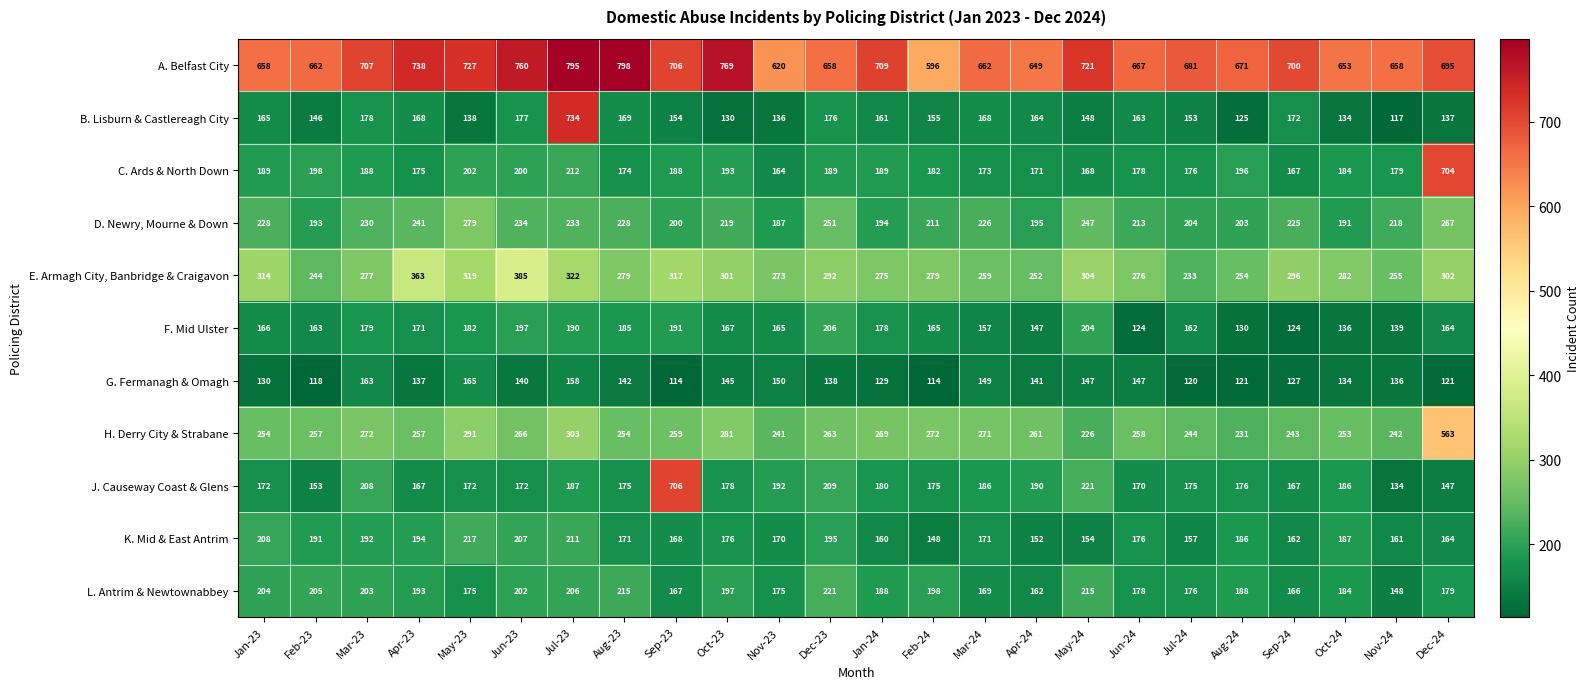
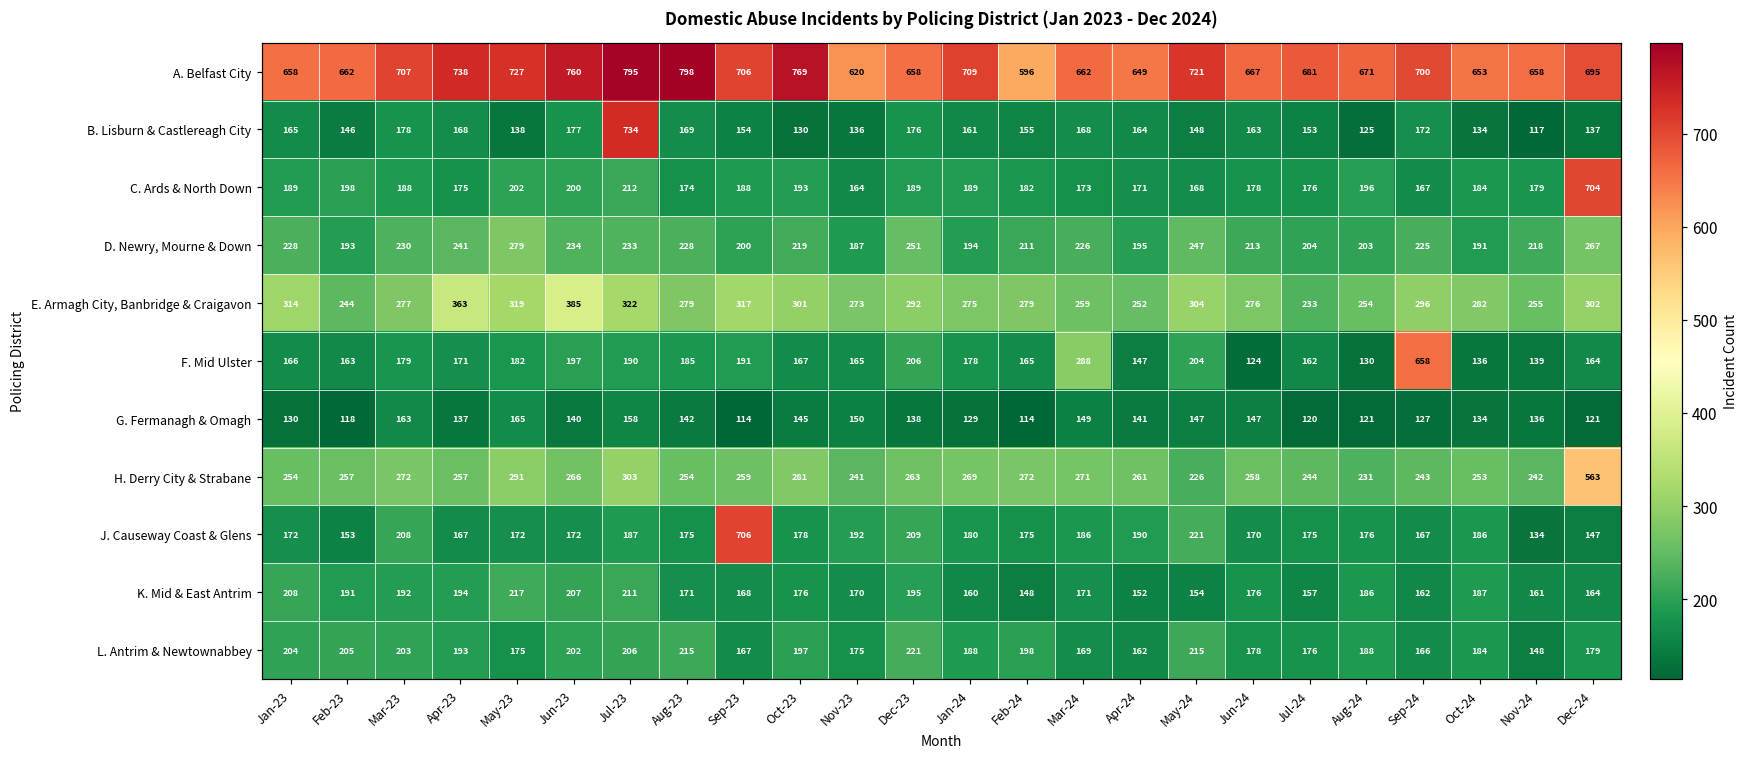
F. Mid Ulster, Mar-24: 157 -> 288
F. Mid Ulster, Sep-24: 124 -> 658
